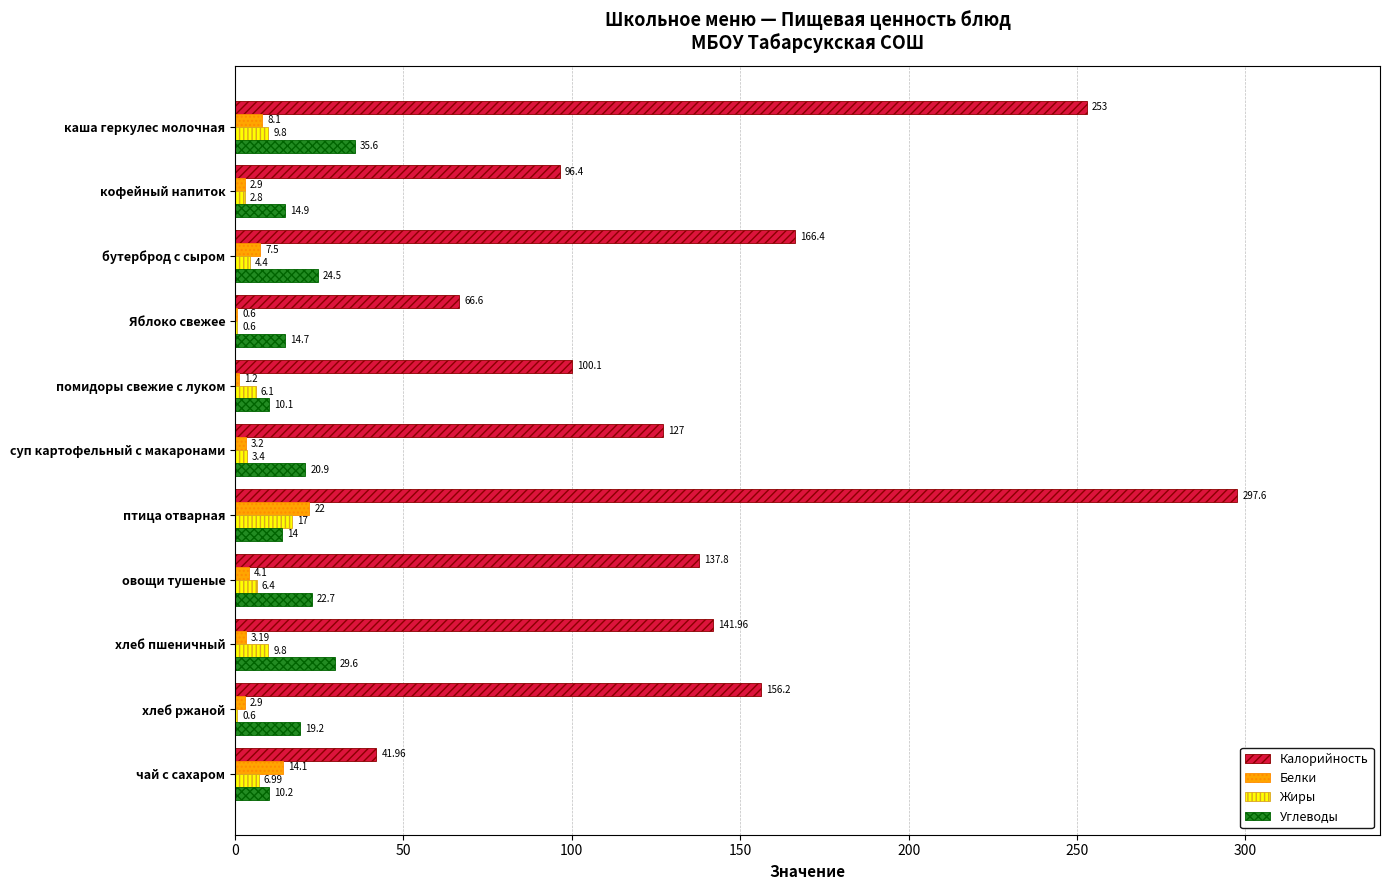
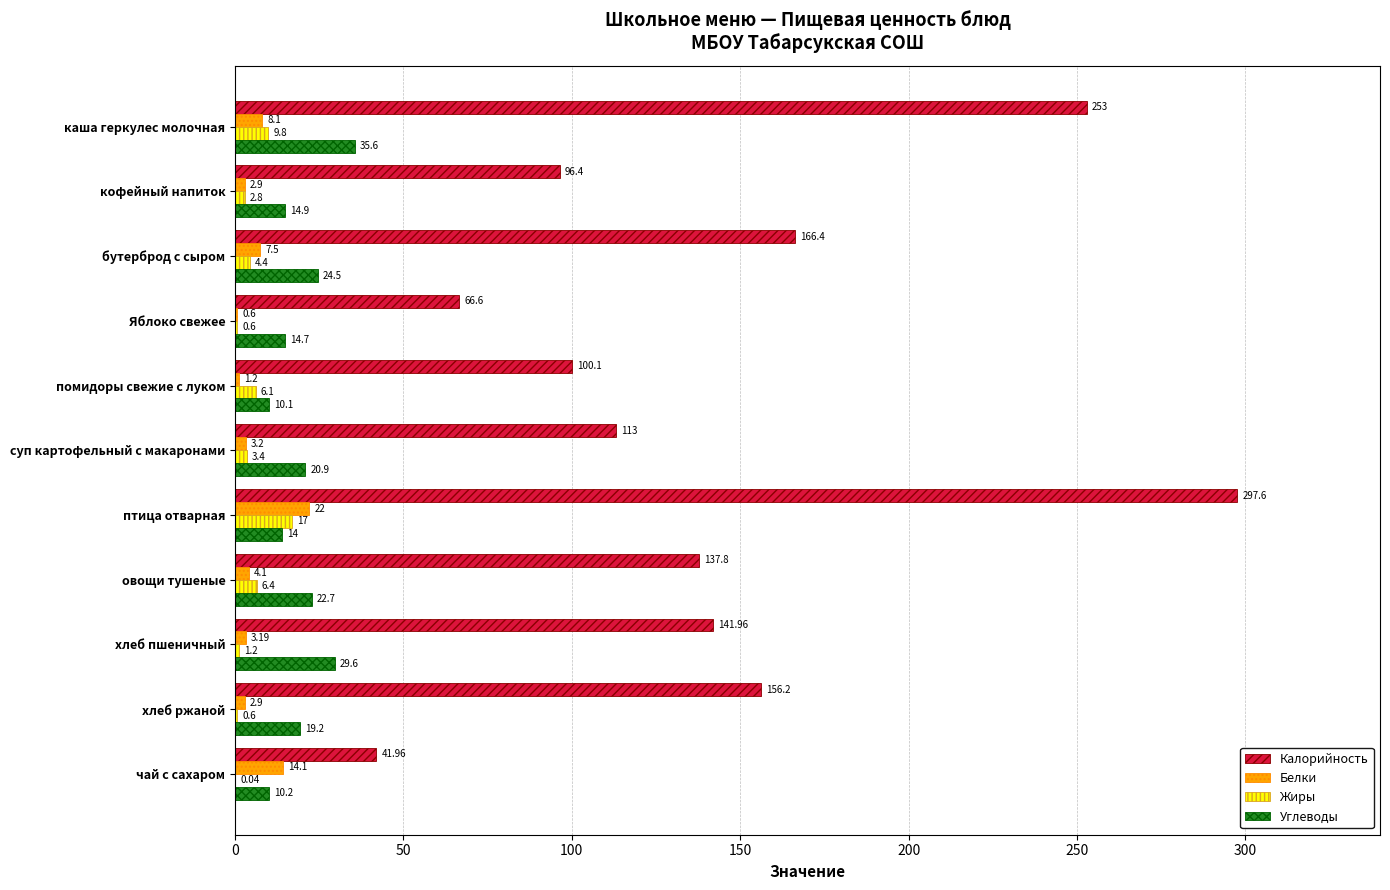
Калорийность, суп картофельный с макаронами: 127 -> 113
Жиры, хлеб пшеничный: 9.8 -> 1.2
Жиры, чай с сахаром: 6.99 -> 0.04
